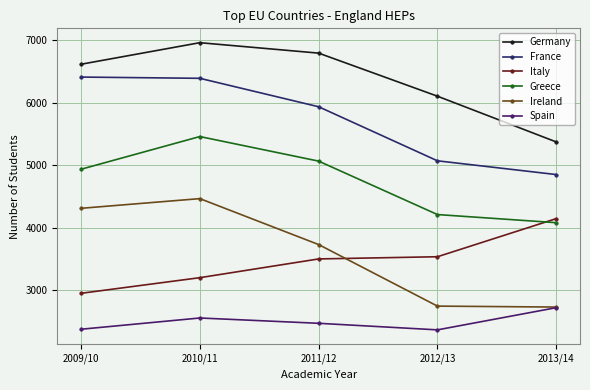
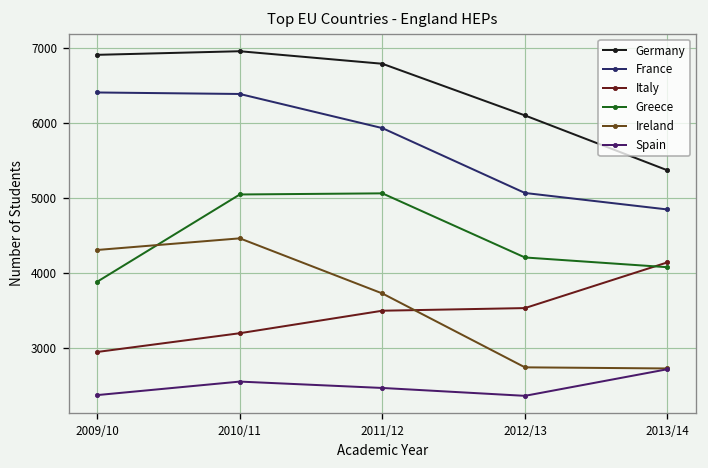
Germany, 2009/10: 6600 -> 6900
Greece, 2009/10: 4900 -> 3900
Greece, 2010/11: 5500 -> 5100
